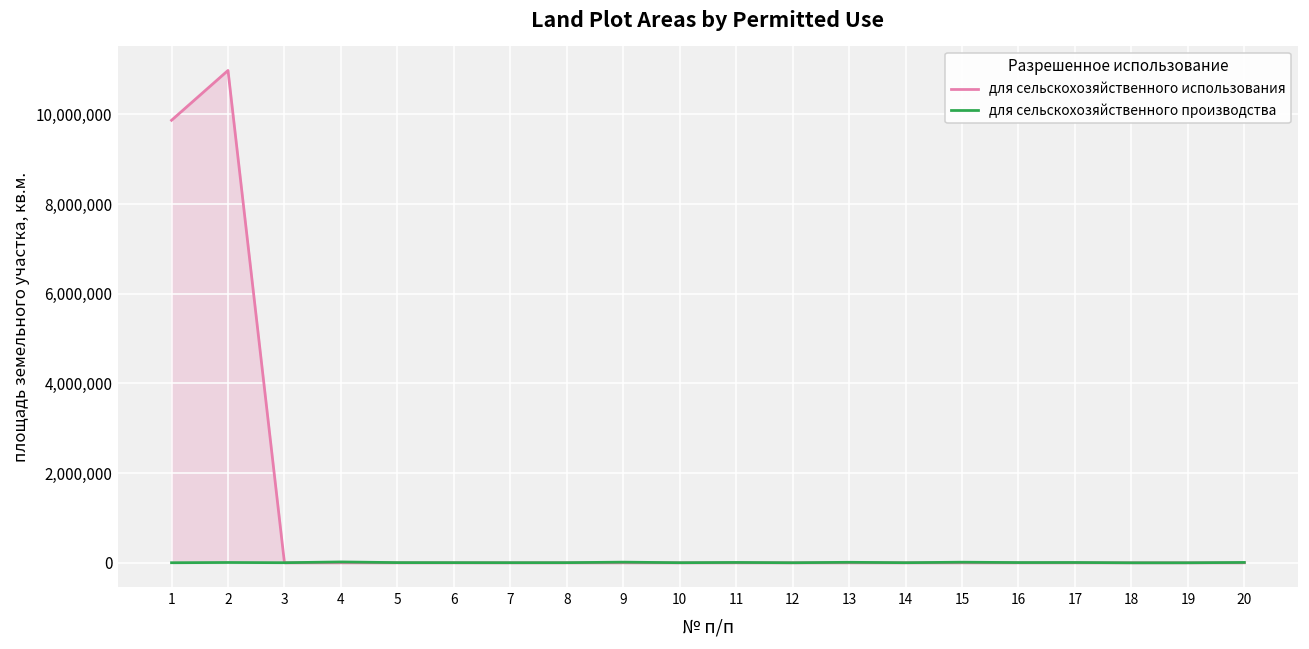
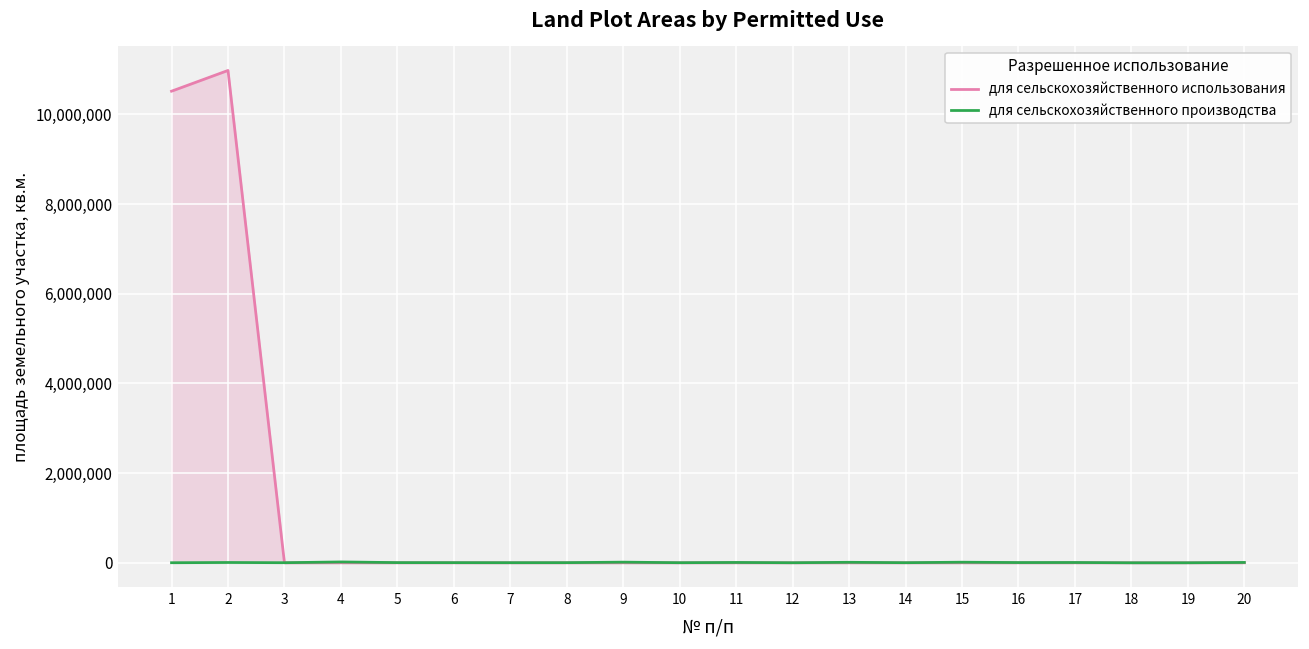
для сельскохозяйственного использования, 1: 9,900,000 -> 10,500,000
